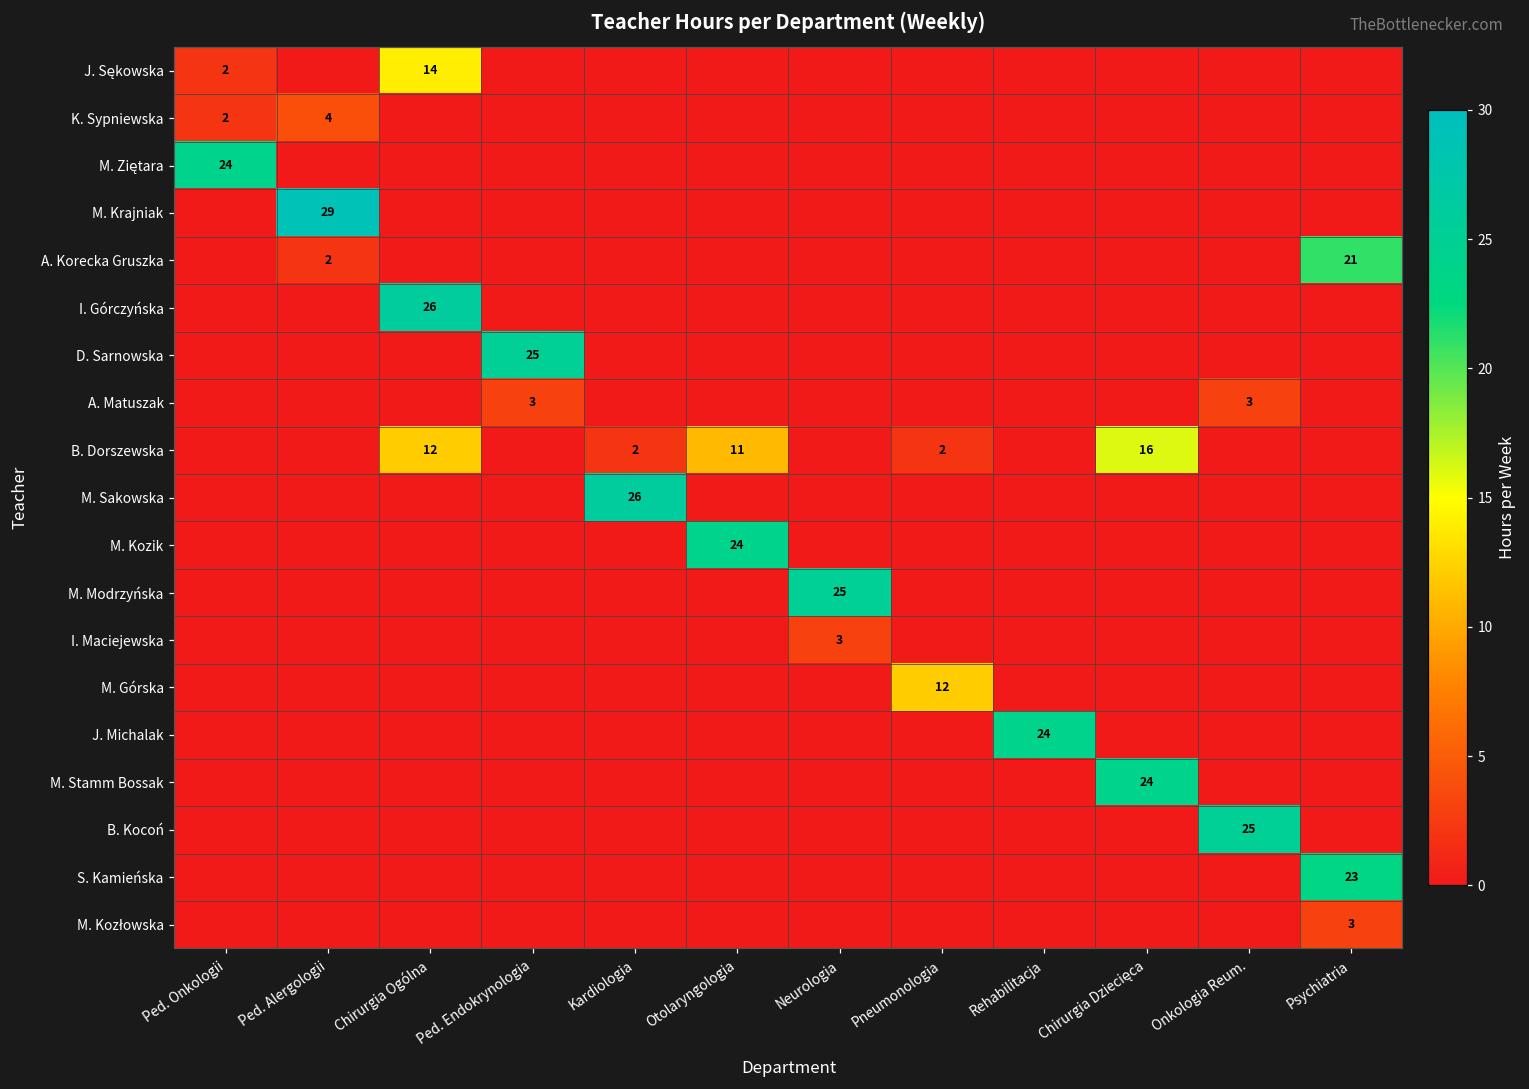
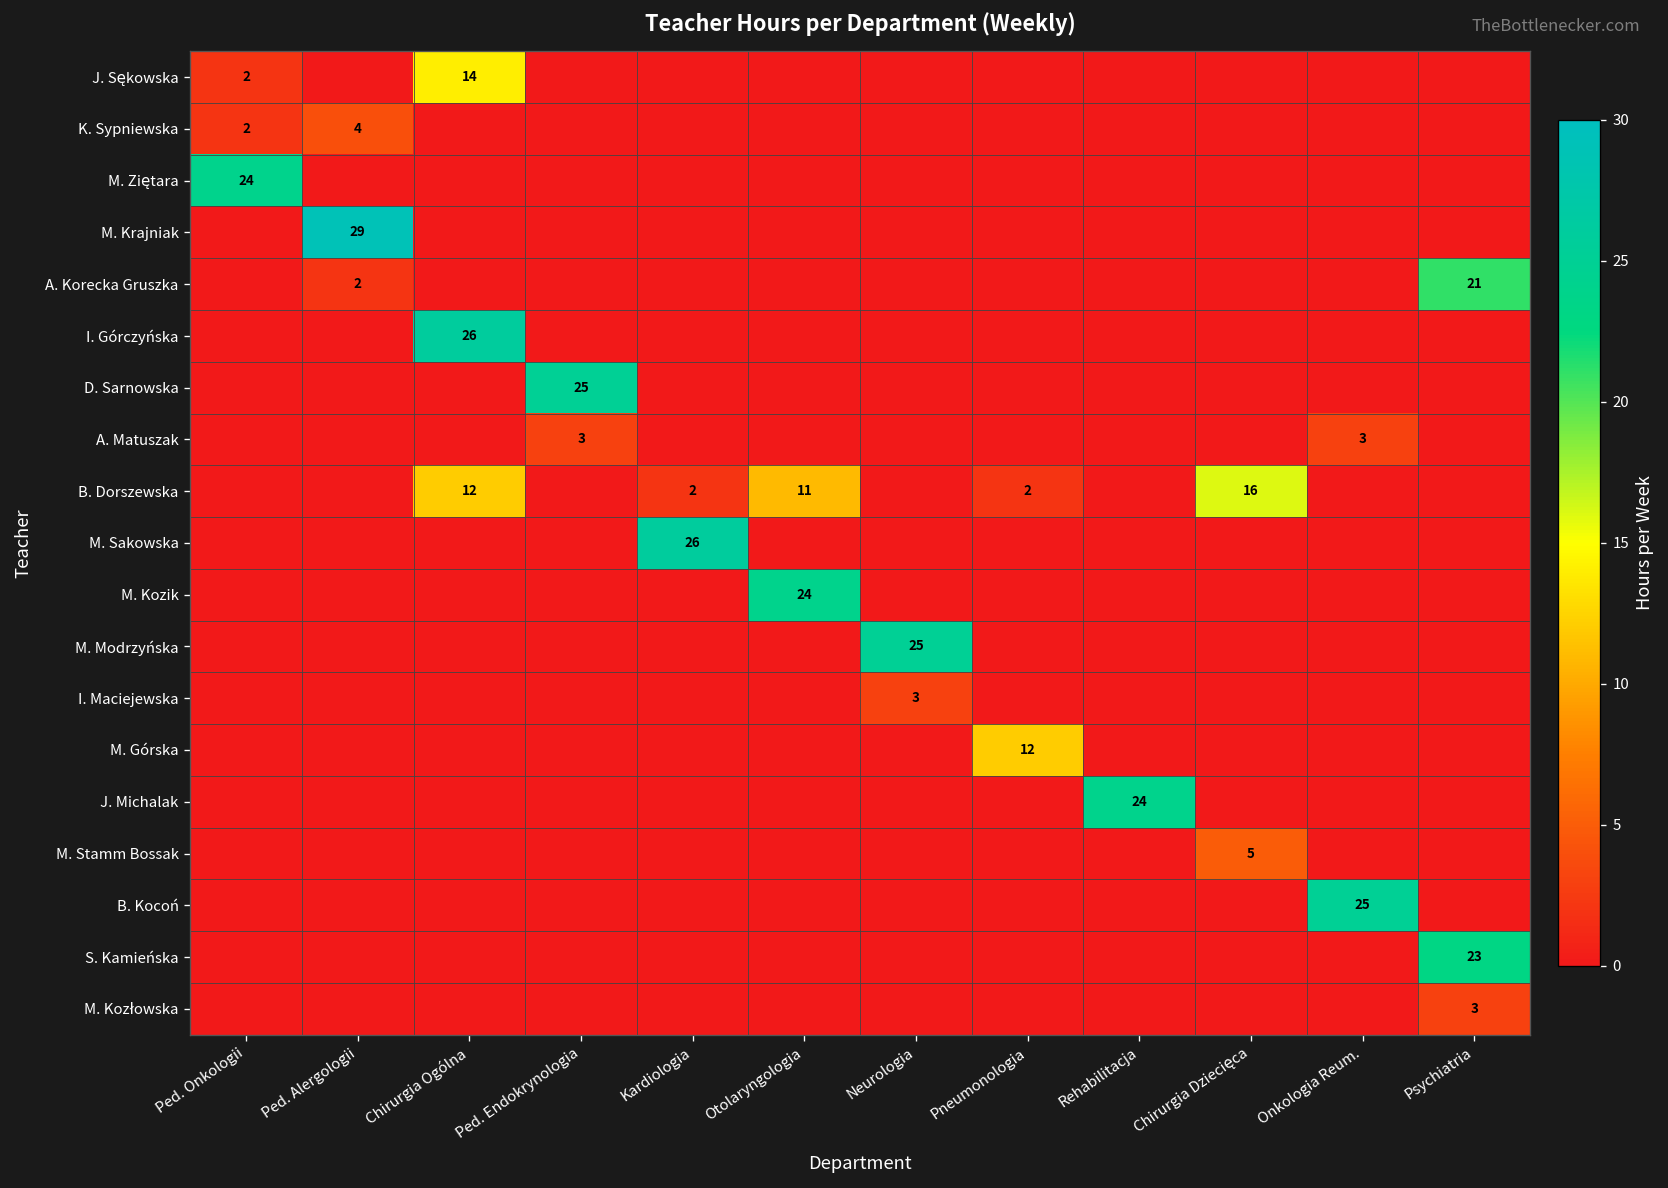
M. Stamm Bossak, Chirurgia Dziecięca: 24 -> 5
